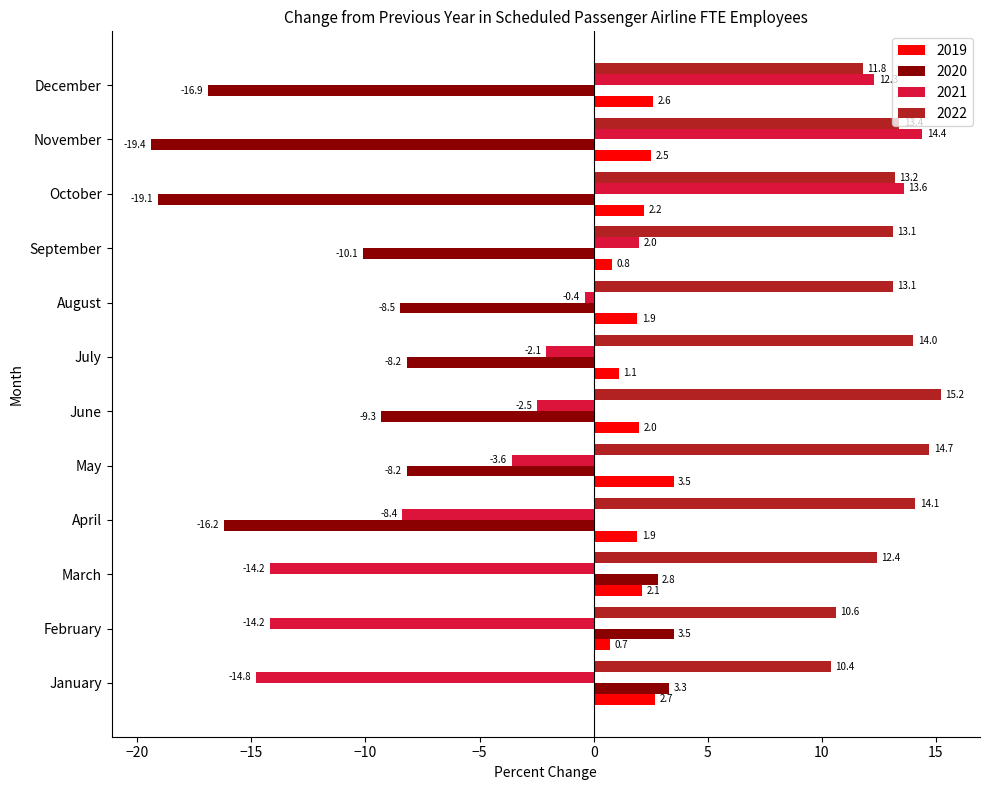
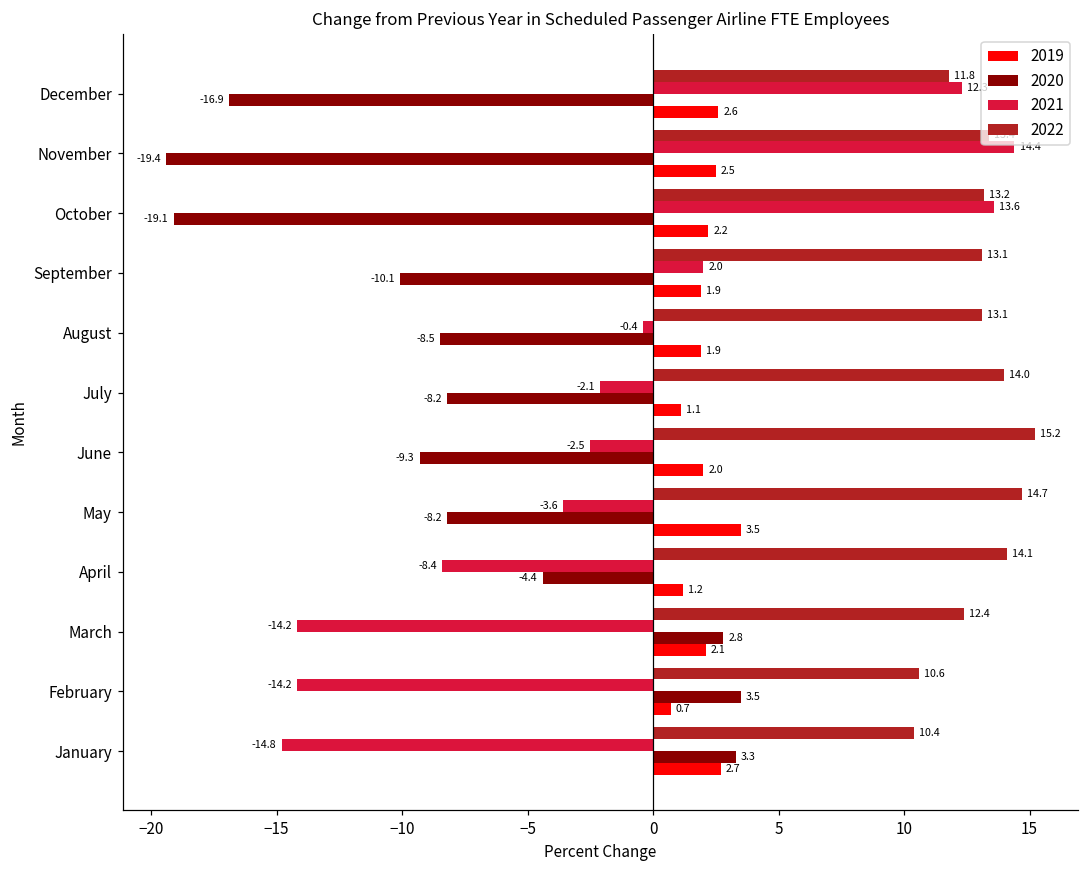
2019, September: 0.8 -> 1.9
2020, April: -16.2 -> -4.4
2019, April: 1.9 -> 1.2
